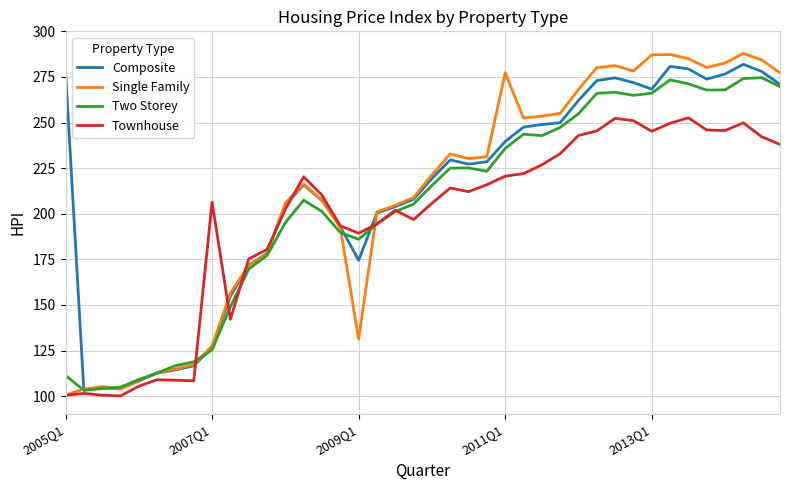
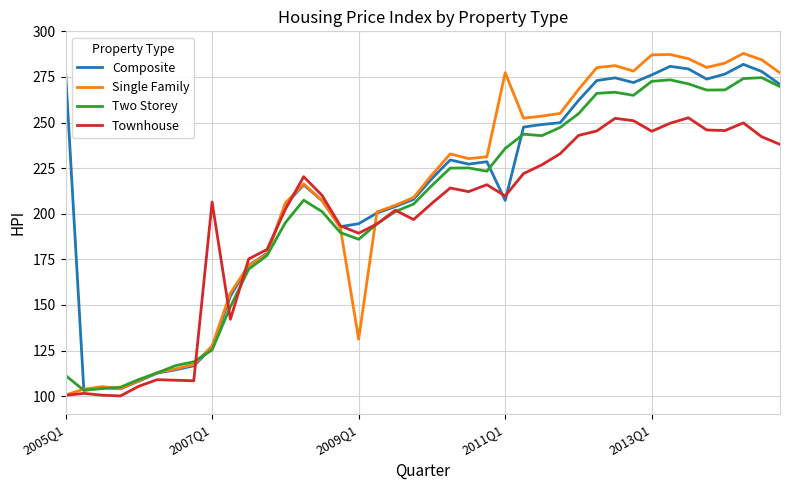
Composite, 2009Q1: 175 -> 195
Composite, 2011Q1: 240 -> 207
Townhouse, 2011Q1: 221 -> 210
Composite, 2013Q1: 268 -> 276
Two Storey, 2013Q1: 266 -> 273
